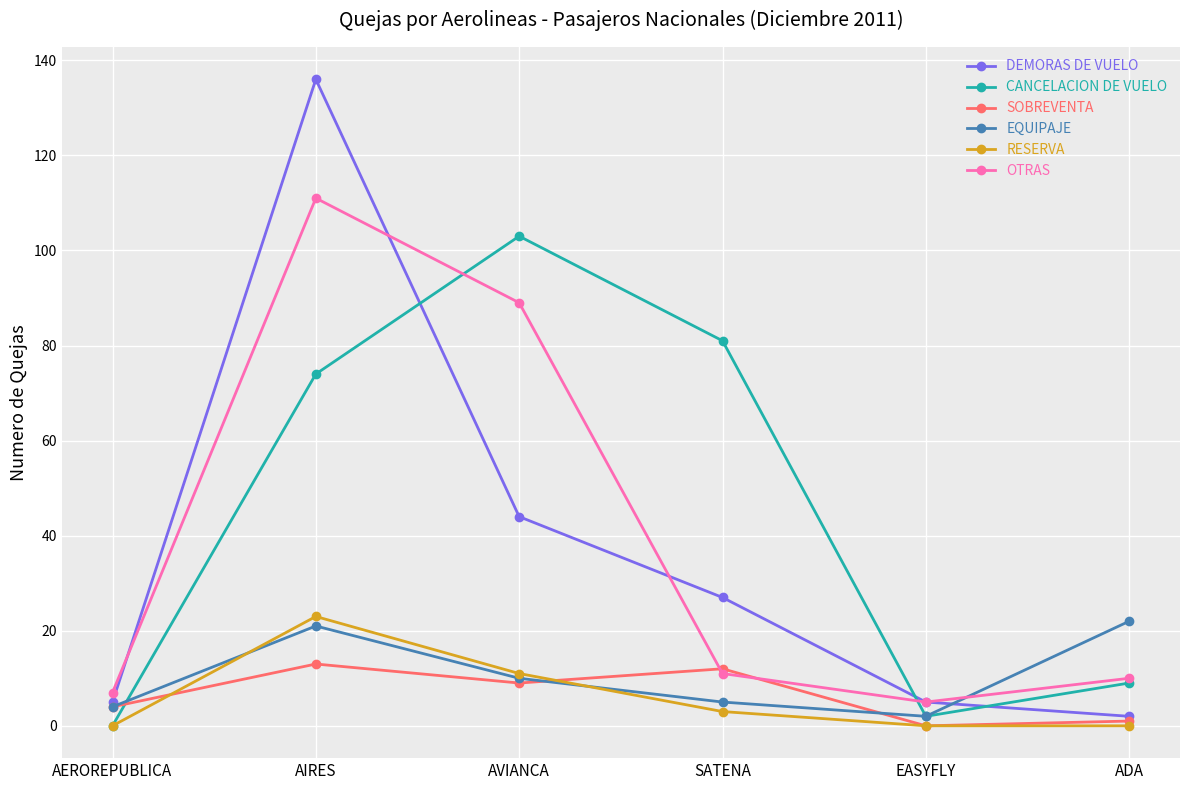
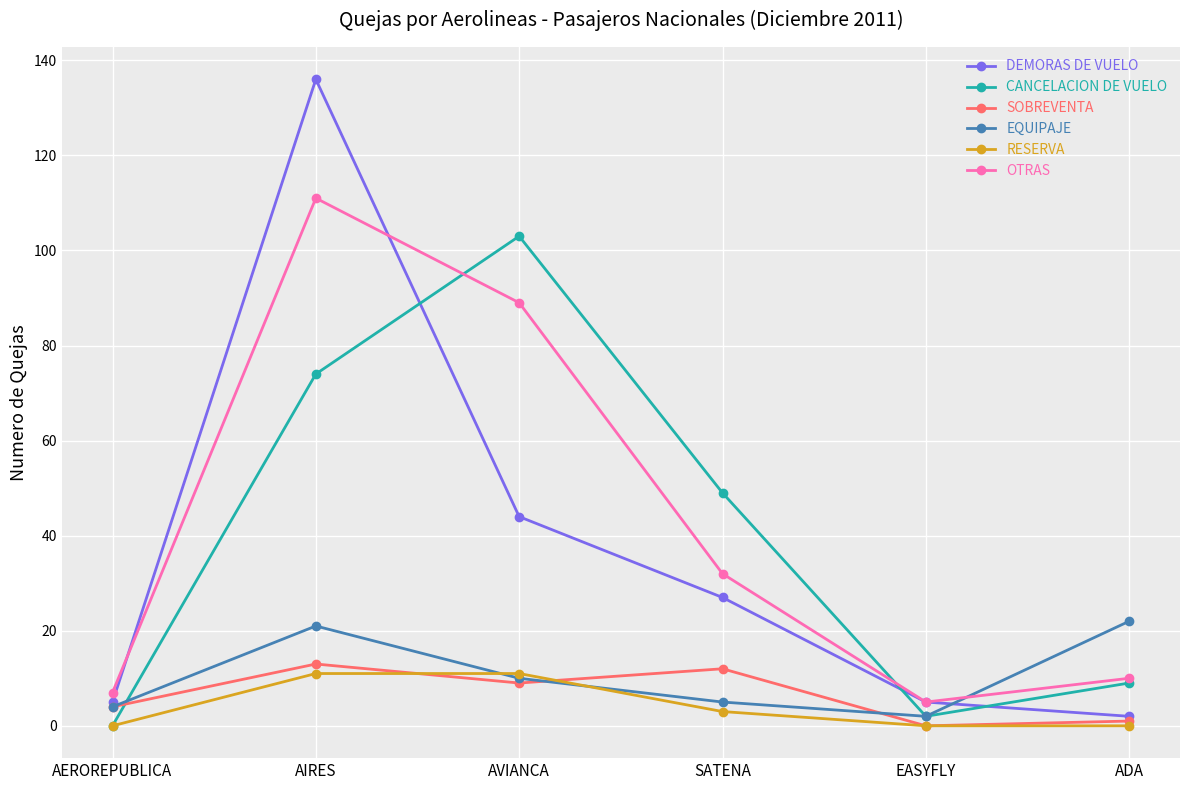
RESERVA, AIRES: 23 -> 11
CANCELACION DE VUELO, SATENA: 81 -> 49
OTRAS, SATENA: 11 -> 32
